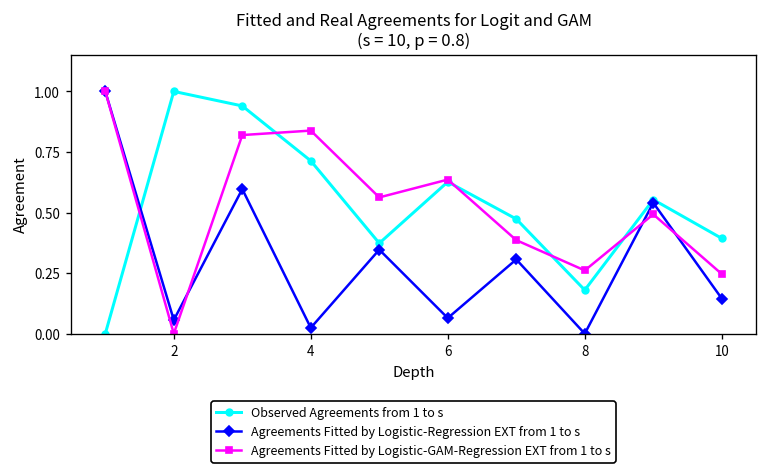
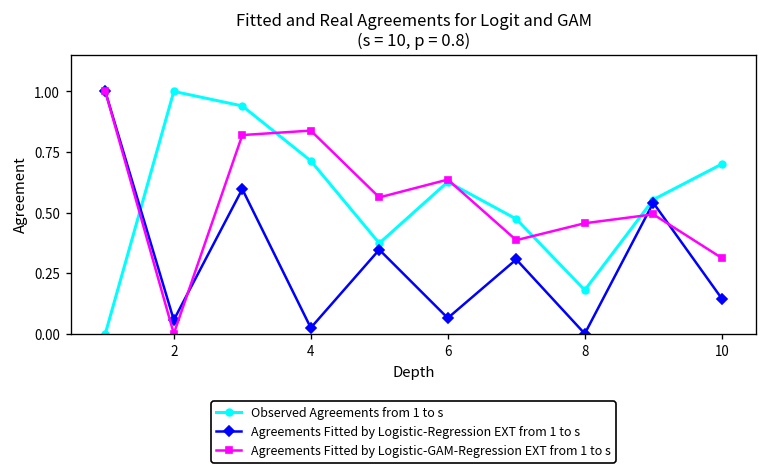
Agreements Fitted by Logistic-GAM-Regression EXT from 1 to s, 8: 0.26 -> 0.46
Observed Agreements from 1 to s, 10: 0.39 -> 0.70
Agreements Fitted by Logistic-GAM-Regression EXT from 1 to s, 10: 0.25 -> 0.31
